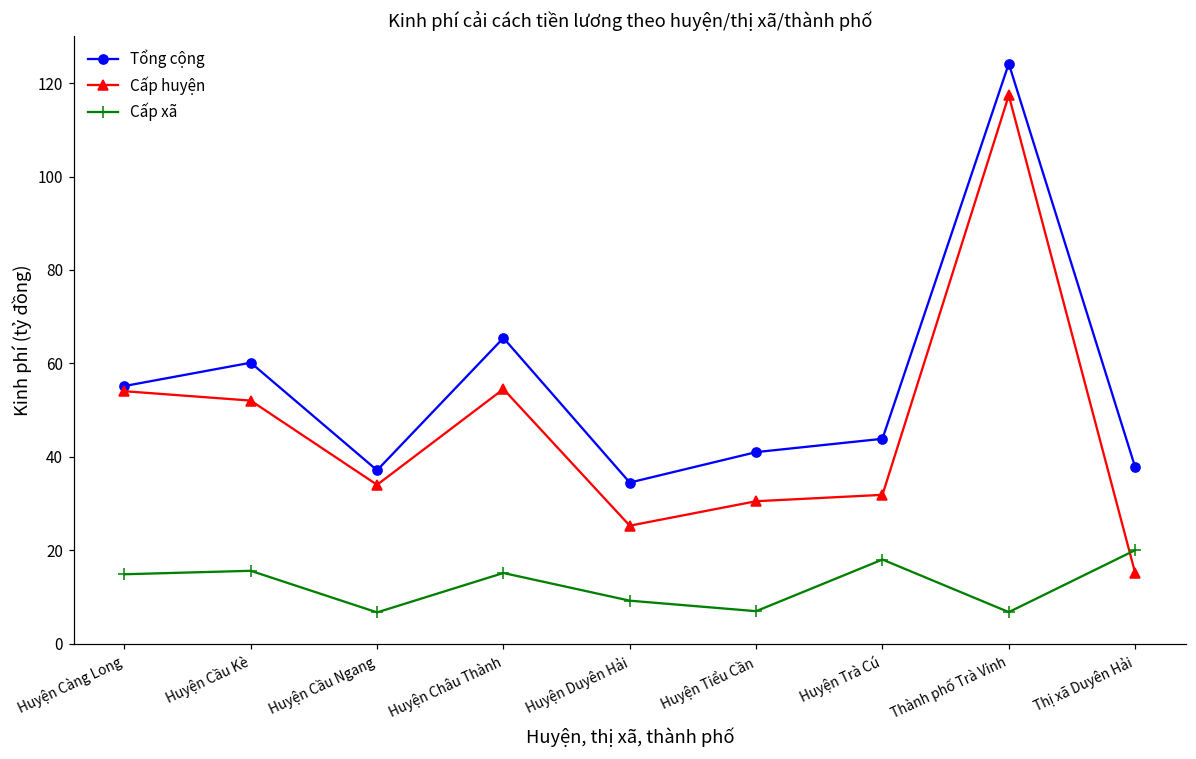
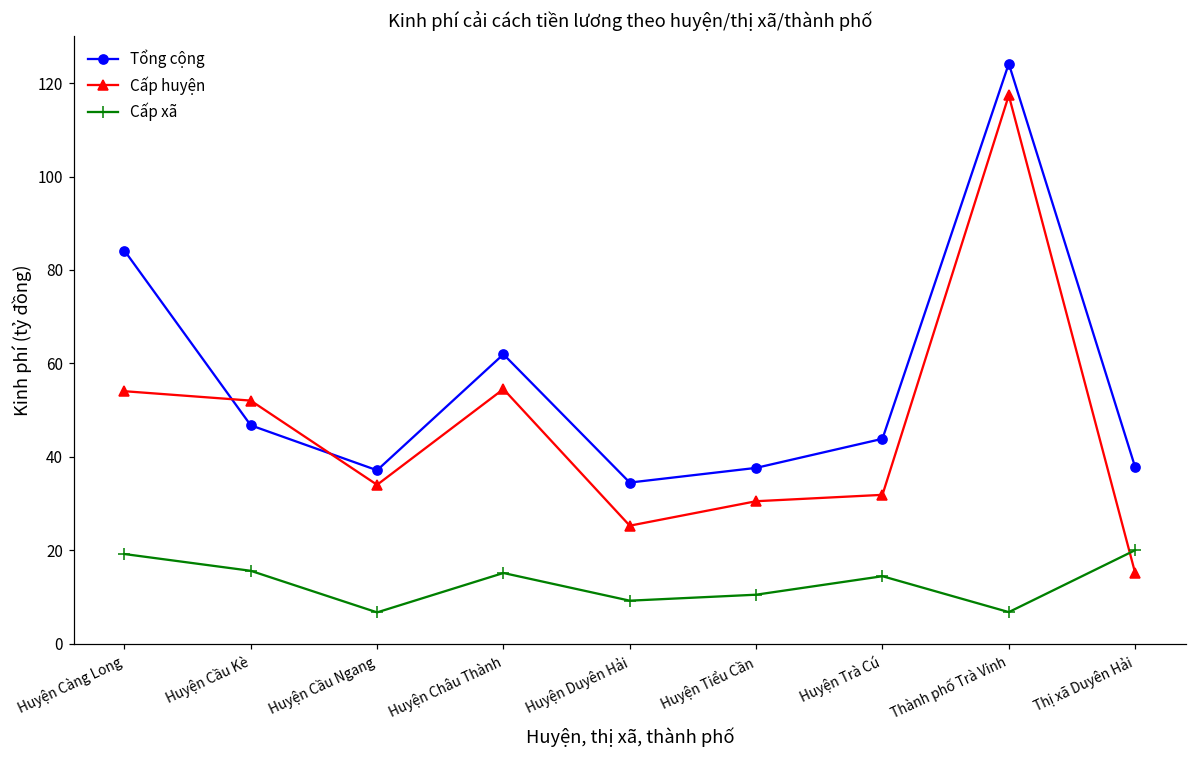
Tổng cộng, Huyện Càng Long: 55 -> 84
Cấp xã, Huyện Càng Long: 15 -> 19
Tổng cộng, Huyện Cầu Kè: 60 -> 47
Tổng cộng, Huyện Châu Thành: 65 -> 62
Tổng cộng, Huyện Tiểu Cần: 41 -> 38
Cấp xã, Huyện Tiểu Cần: 7 -> 11
Cấp xã, Huyện Trà Cú: 18 -> 14
